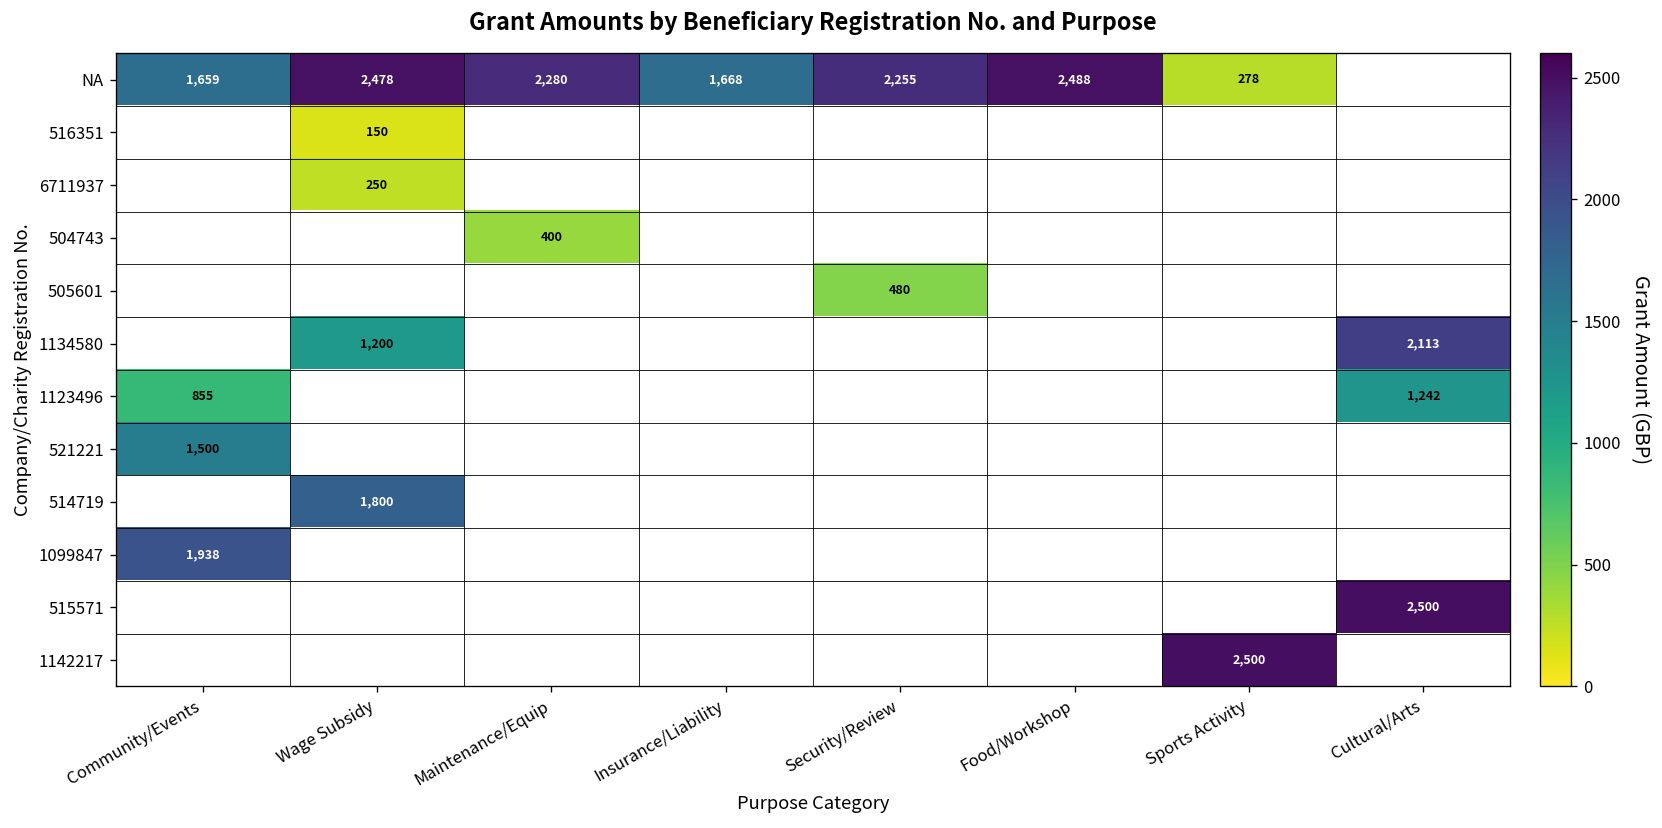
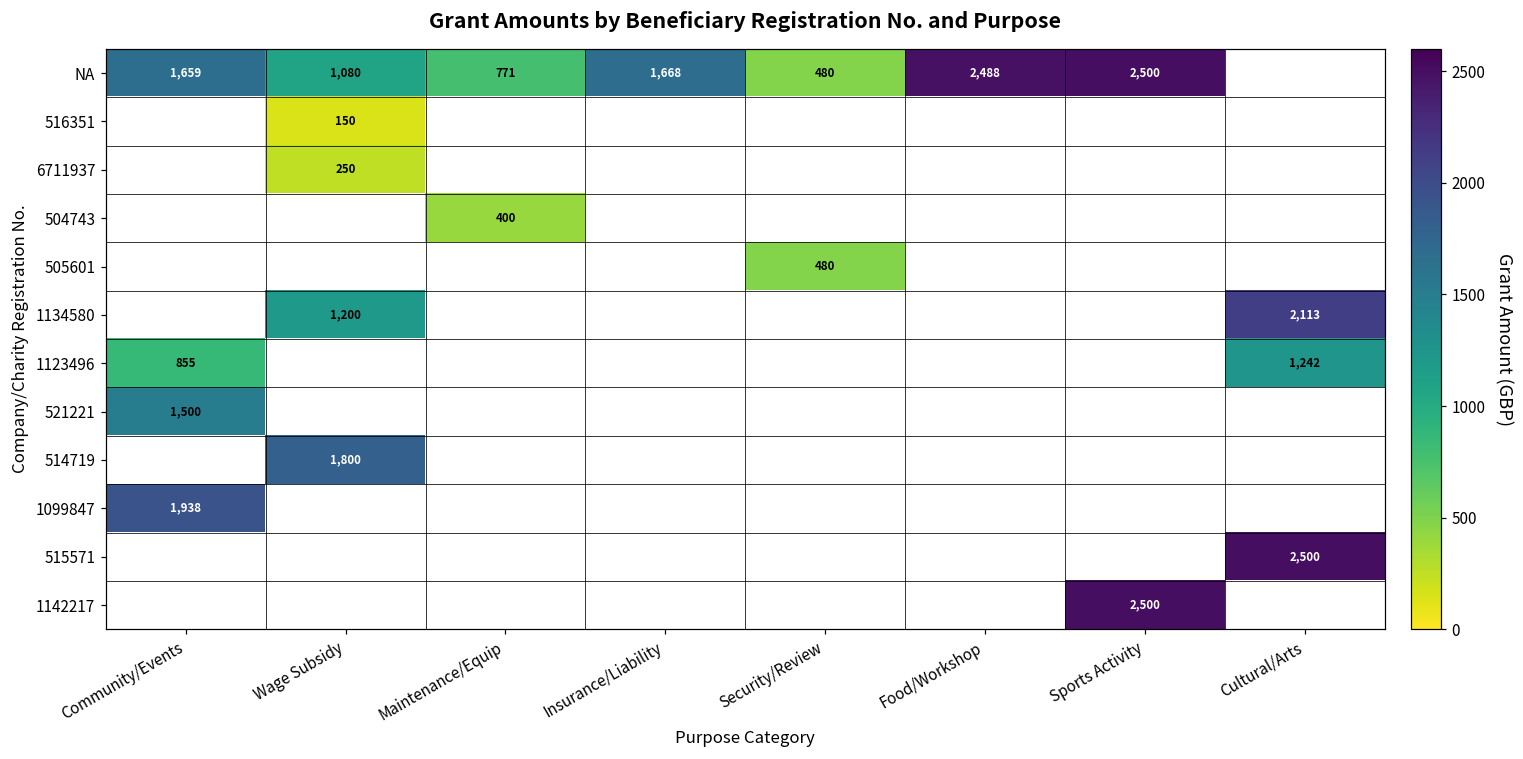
NA, Wage Subsidy: 2,478 -> 1,080
NA, Maintenance/Equip: 2,280 -> 771
NA, Security/Review: 2,255 -> 480
NA, Sports Activity: 278 -> 2,500
